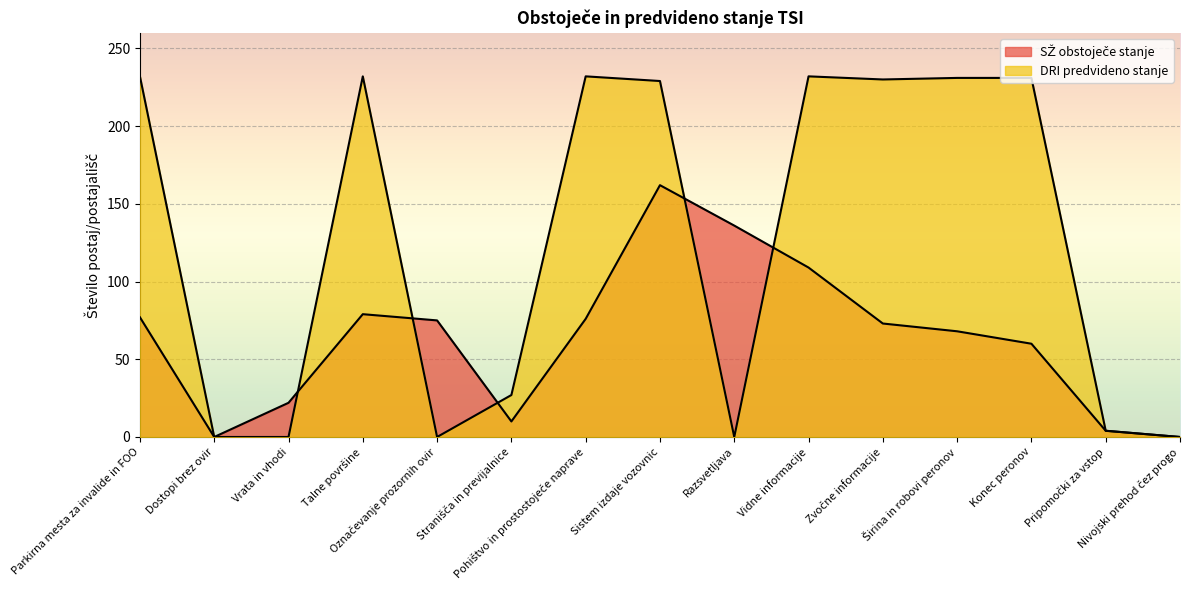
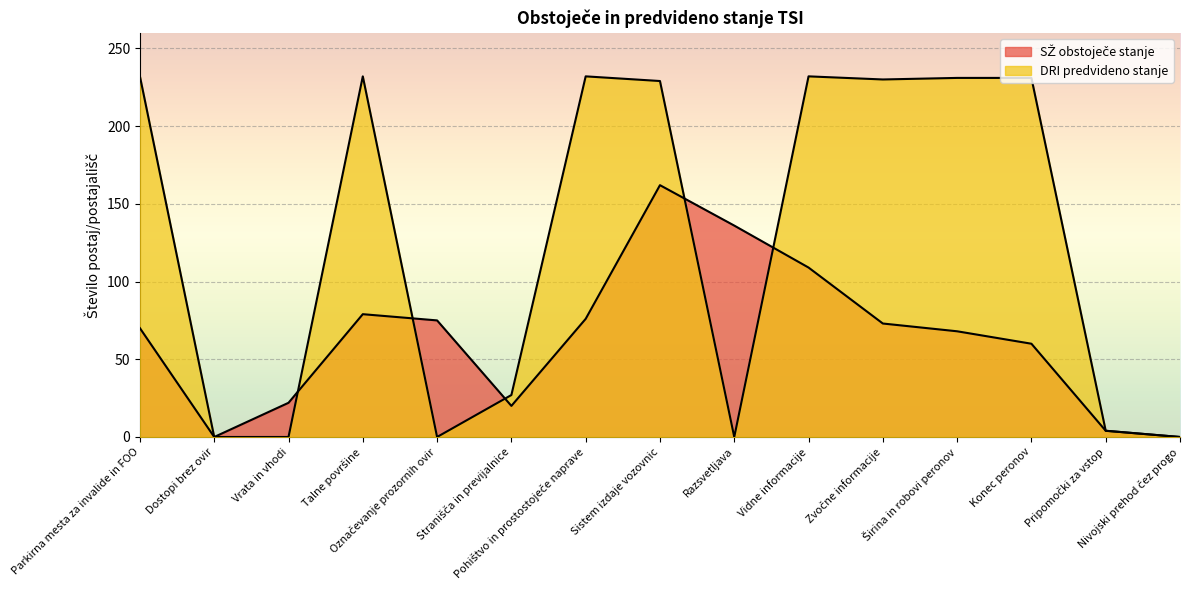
SŽ obstoječe stanje, Parkirna mesta za invalide in FOO: 77 -> 70
SŽ obstoječe stanje, Stranišča in previjalnice: 10 -> 20
